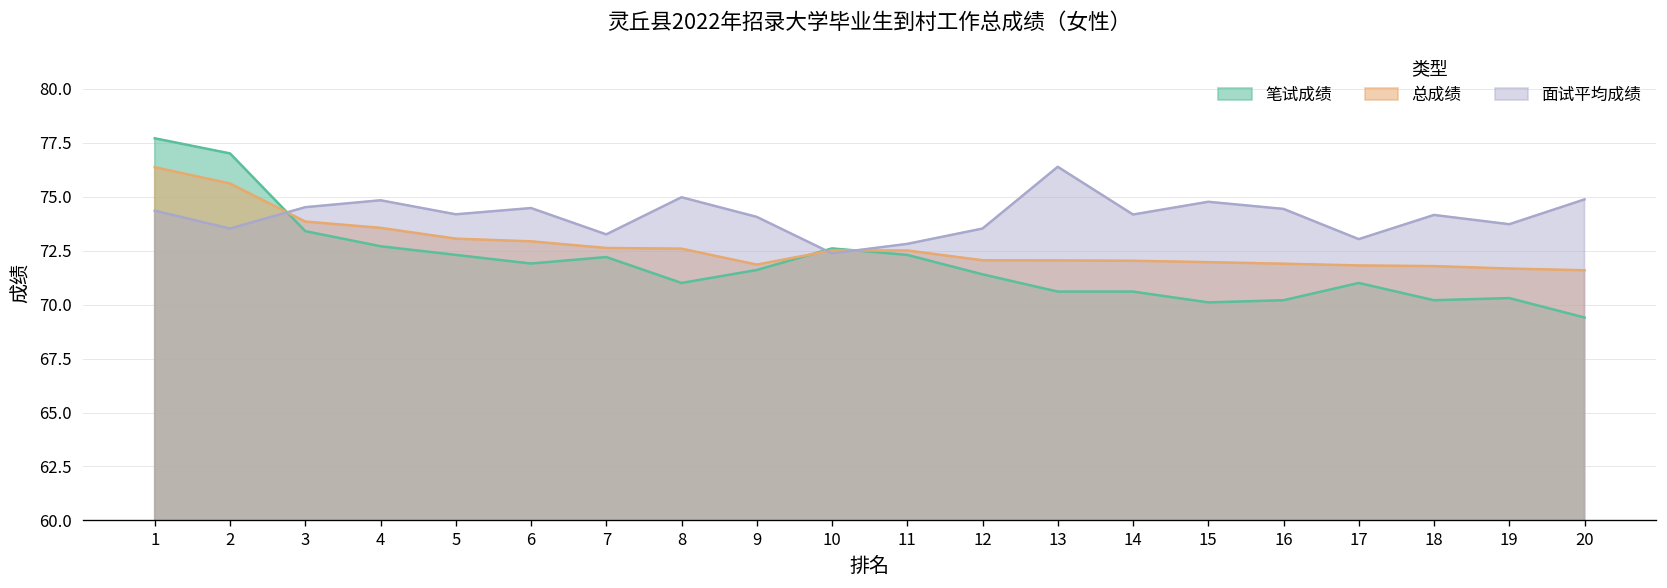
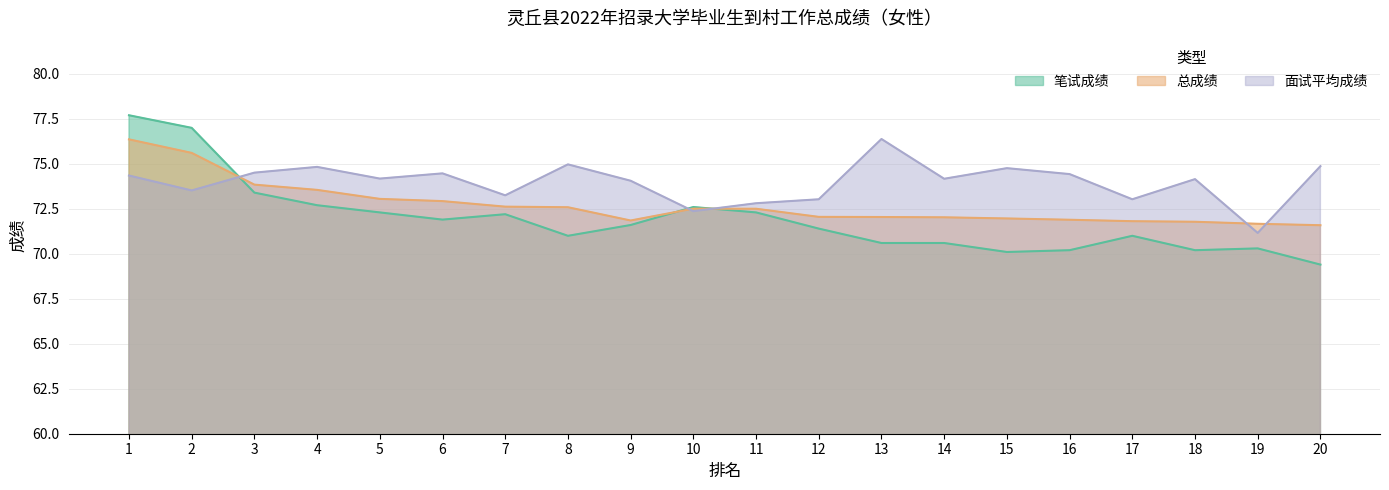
面试平均成绩, 12: 73.5 -> 73.0
面试平均成绩, 19: 73.7 -> 71.2
